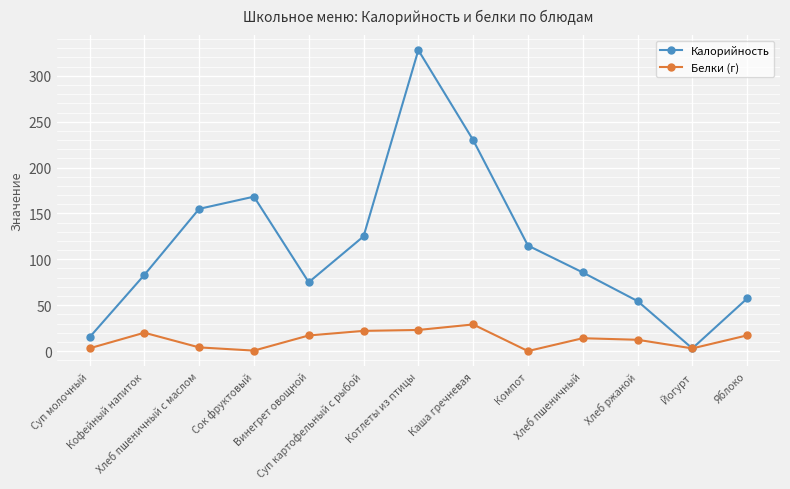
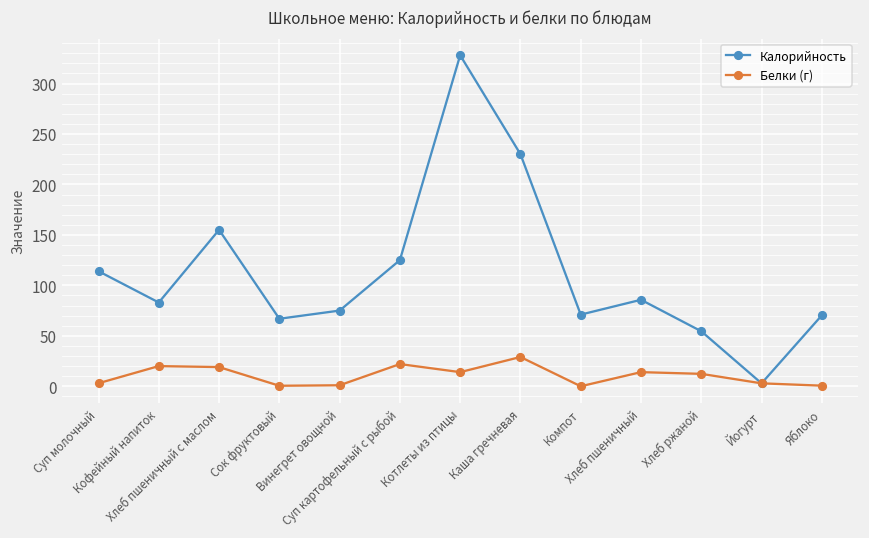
Калорийность, Суп молочный: 20 -> 110
Белки (г), Хлеб пшеничный с маслом: 0 -> 20
Калорийность, Сок фруктовый: 170 -> 70
Белки (г), Винегрет овощной: 20 -> 0
Белки (г), Котлеты из птицы: 20 -> 10
Калорийность, Компот: 120 -> 70
Калорийность, Яблоко: 60 -> 70
Белки (г), Яблоко: 20 -> 0
